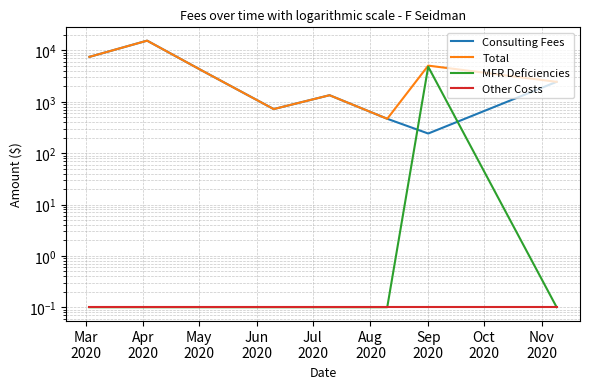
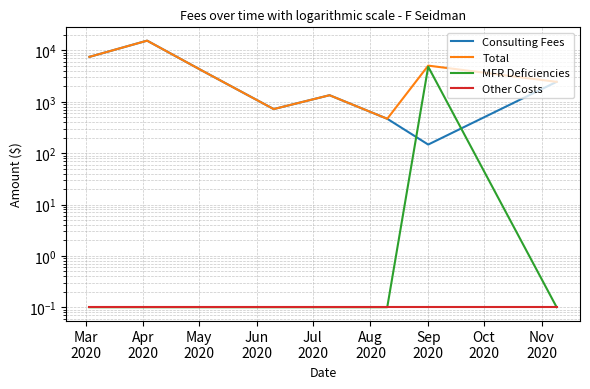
Consulting Fees, Sep 2020: 200 -> 150
